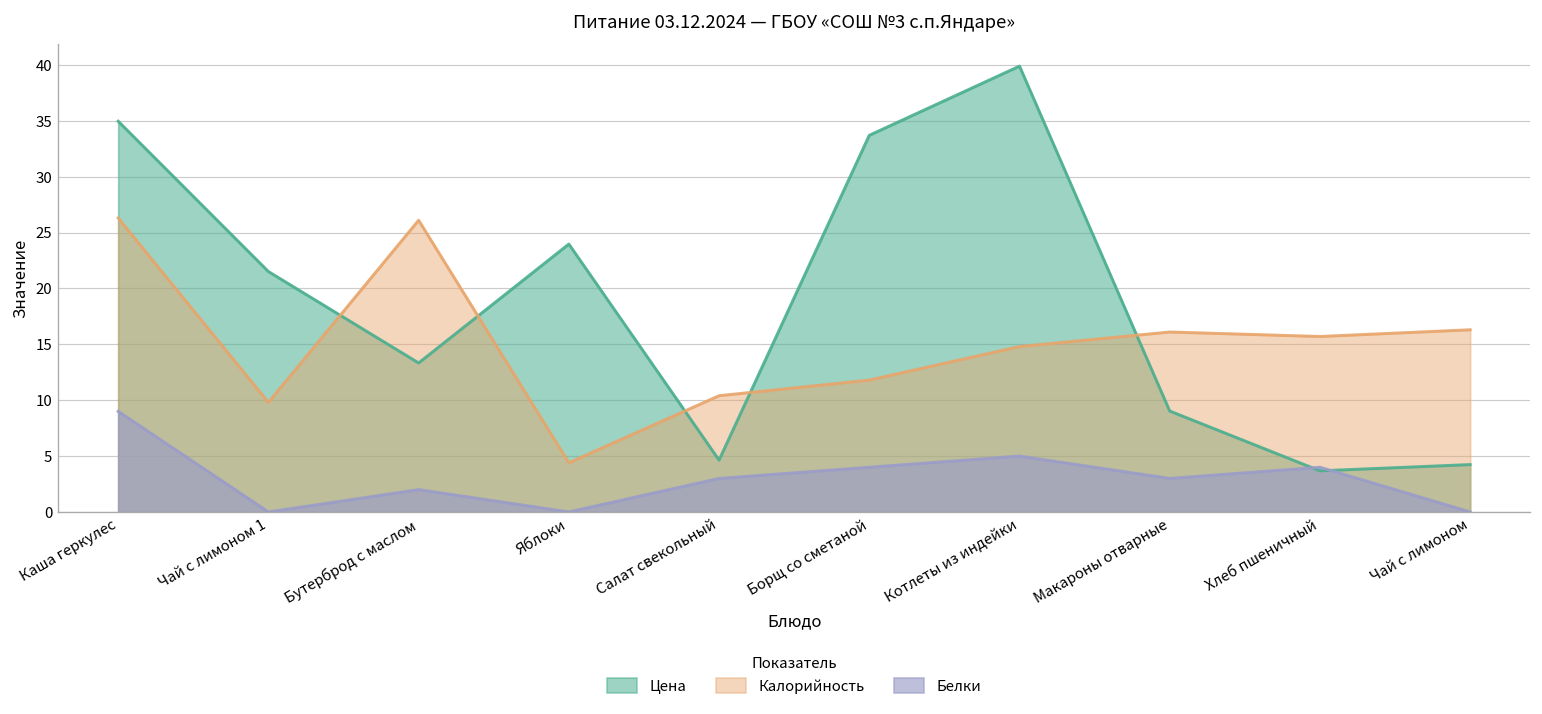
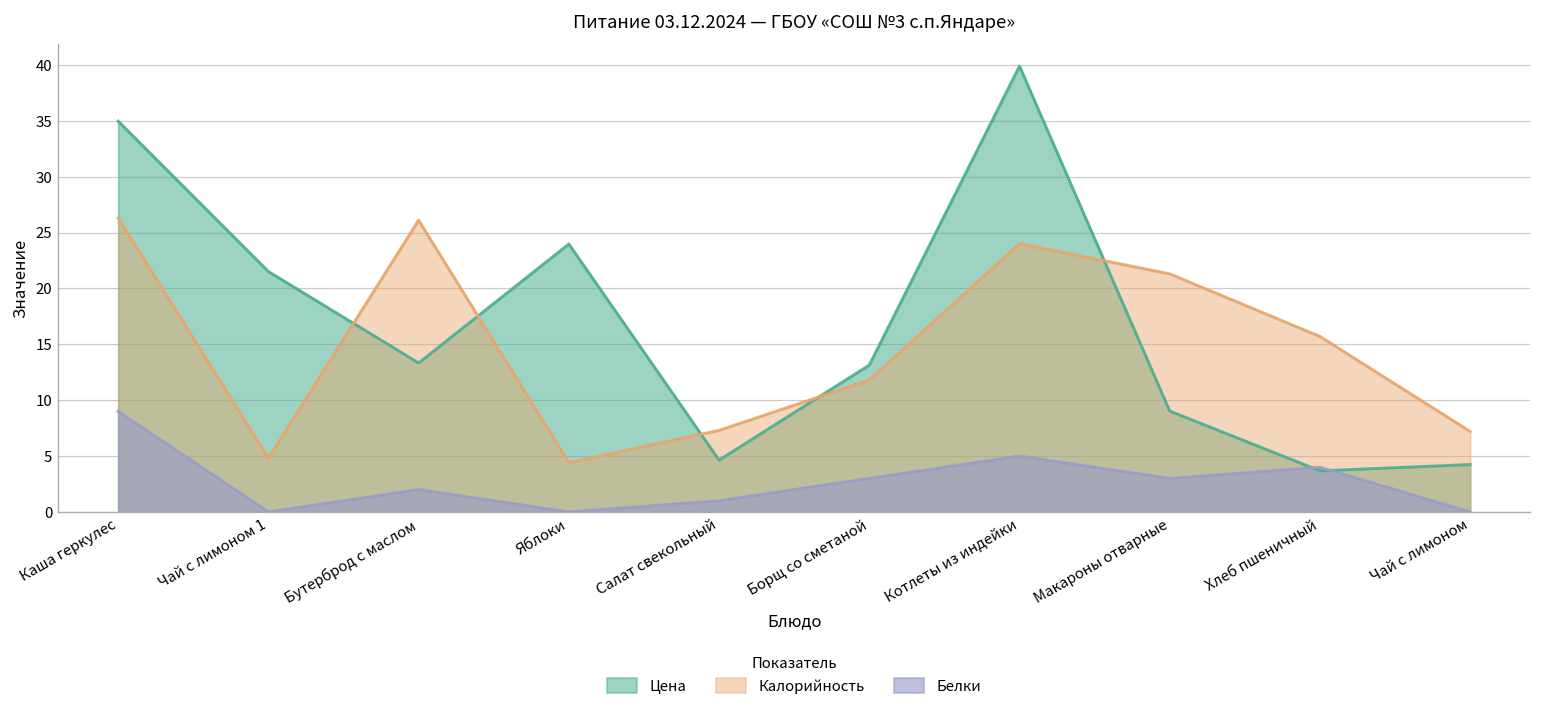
Калорийность, Чай с лимоном 1: 10 -> 5
Калорийность, Салат свекольный: 10 -> 7
Белки, Салат свекольный: 3 -> 1
Цена, Борщ со сметаной: 34 -> 13
Белки, Борщ со сметаной: 4 -> 3
Калорийность, Котлеты из индейки: 15 -> 24
Калорийность, Макароны отварные: 16 -> 21
Калорийность, Чай с лимоном: 16 -> 7
